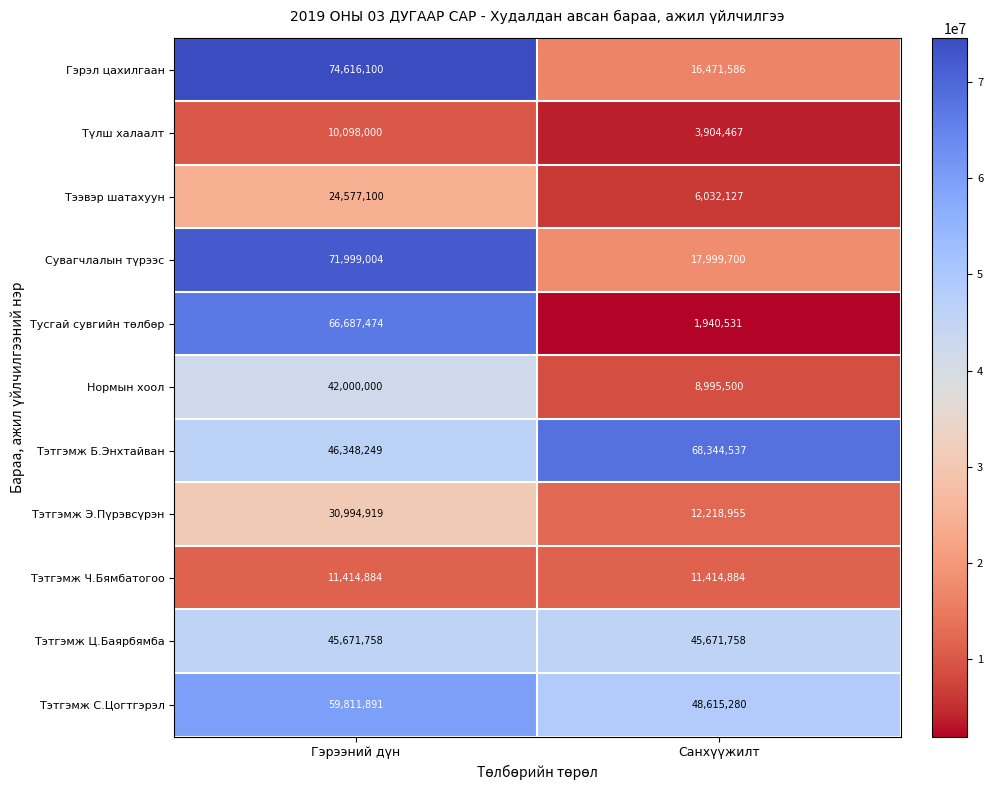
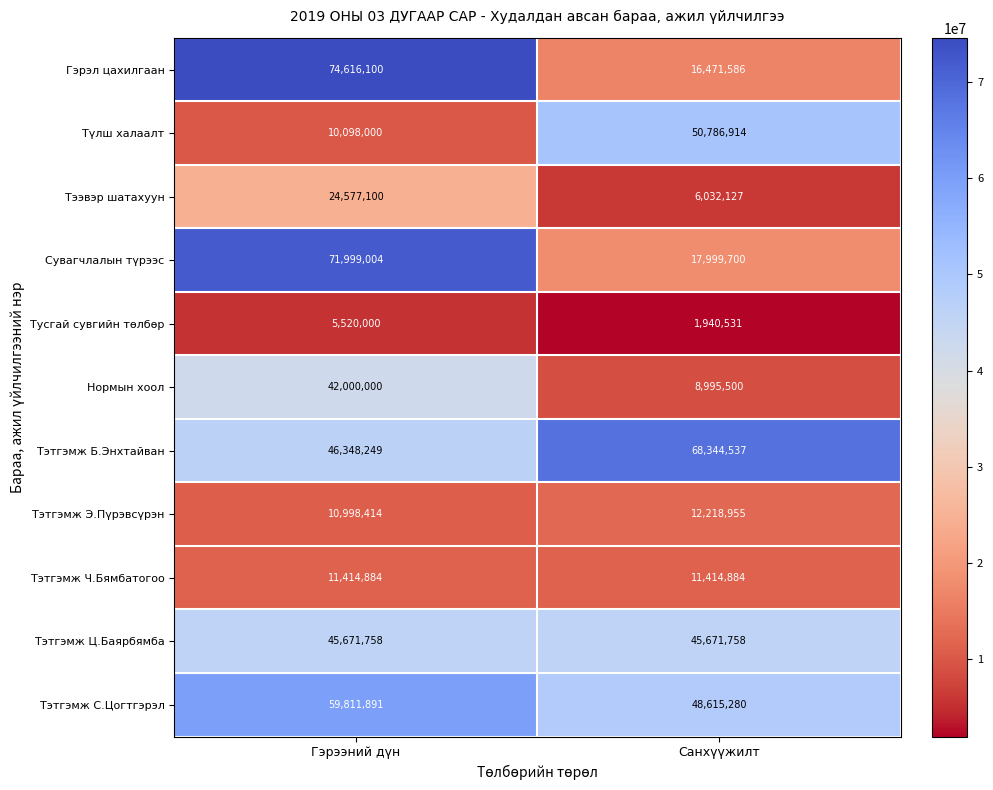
Түлш халаалт, Санхүүжилт: 3,904,467 -> 50,786,914
Тусгай сувгийн төлбөр, Гэрээний дүн: 66,687,474 -> 5,520,000
Тэтгэмж Э.Пүрэвсүрэн, Гэрээний дүн: 30,994,919 -> 10,998,414
